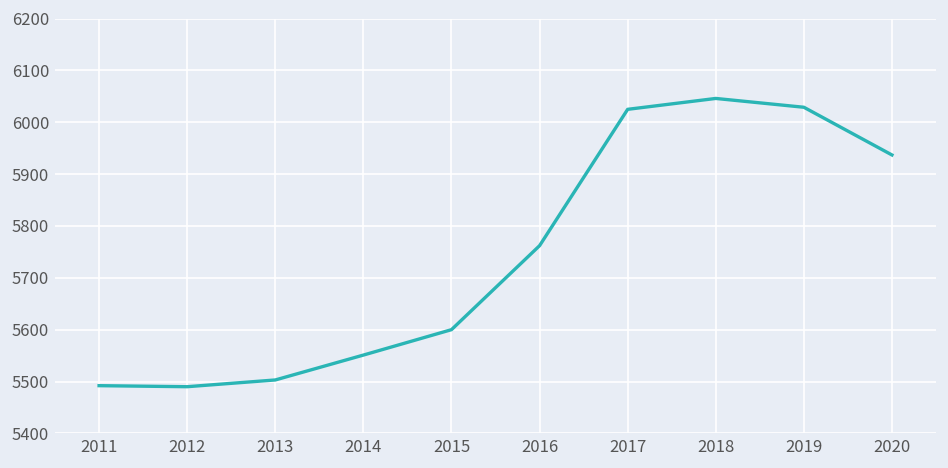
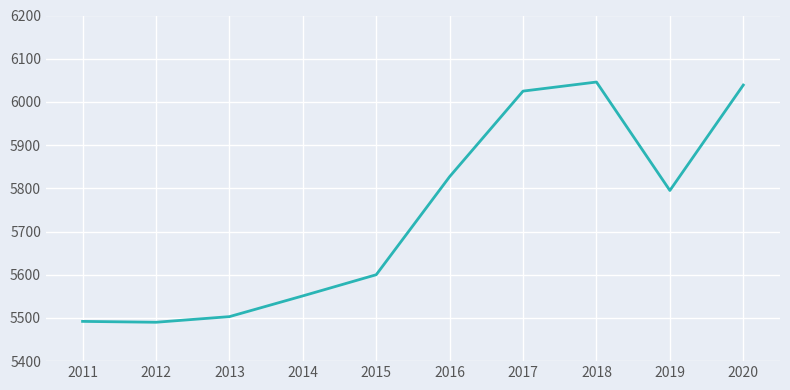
2016: 5760 -> 5830
2019: 6030 -> 5800
2020: 5940 -> 6040
